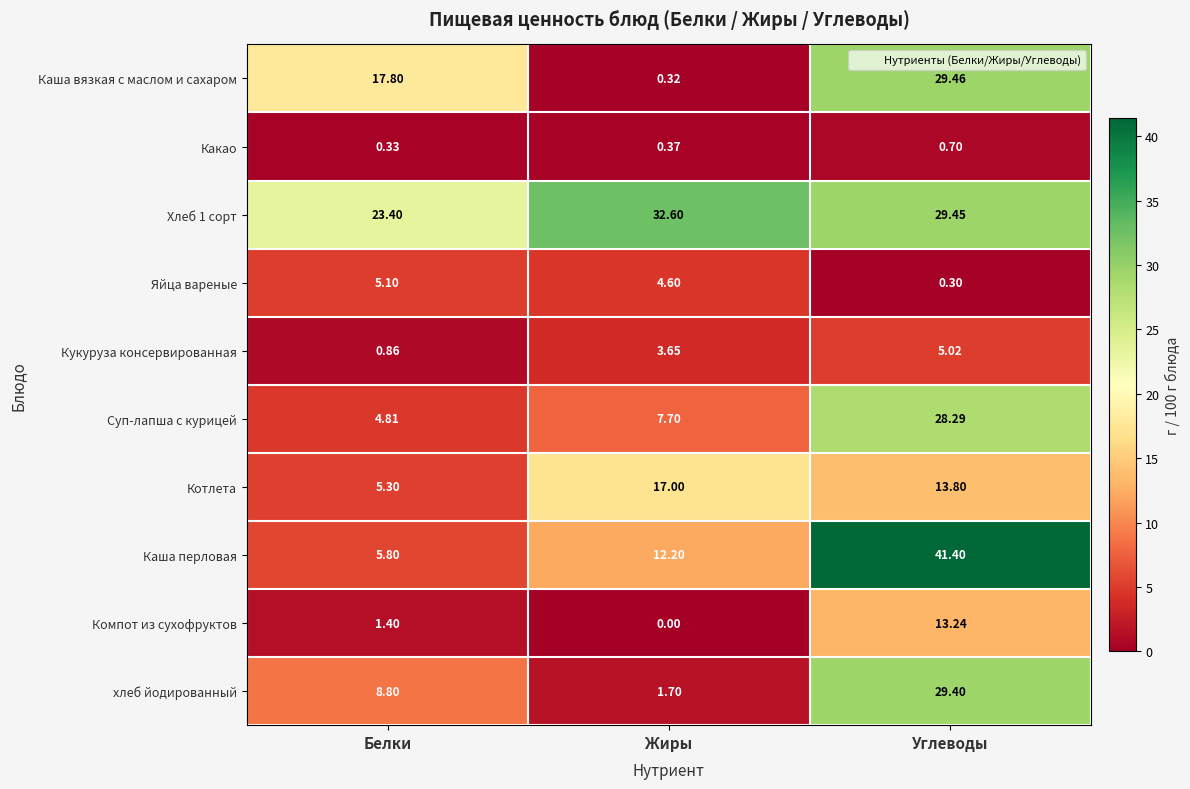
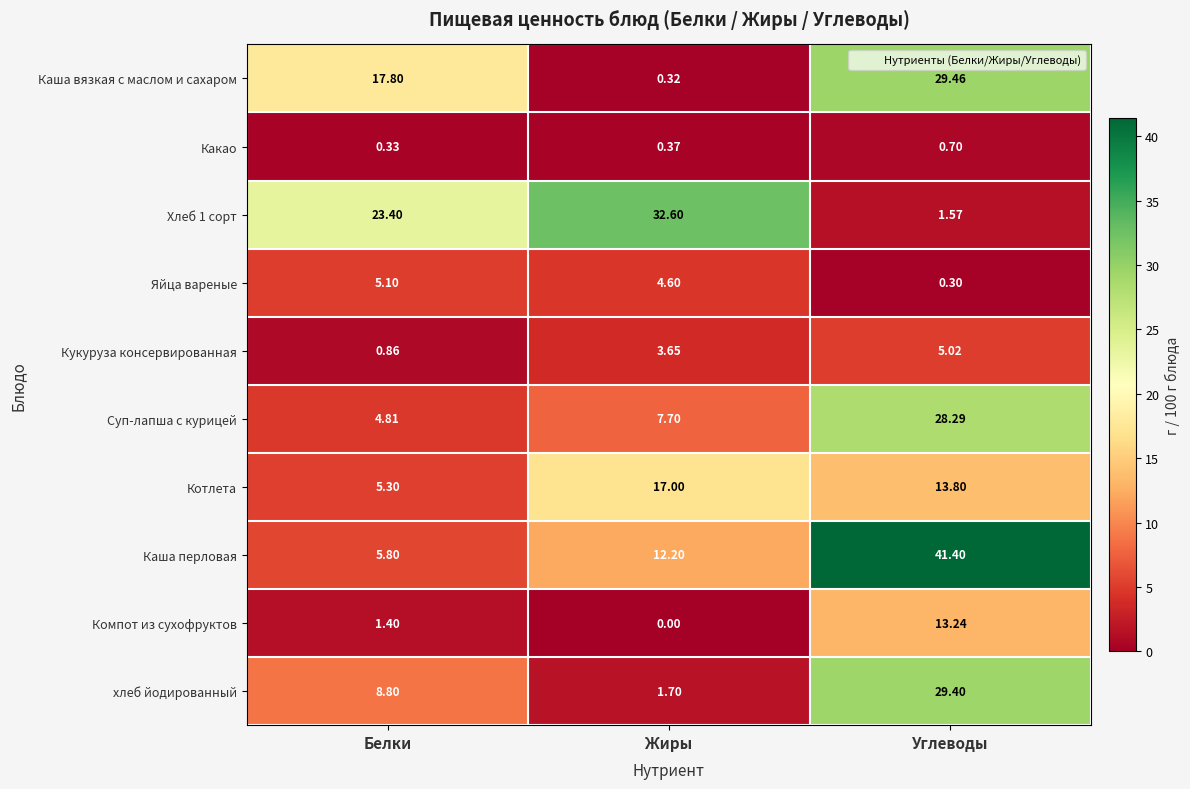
Хлеб 1 сорт, Углеводы: 29.45 -> 1.57
